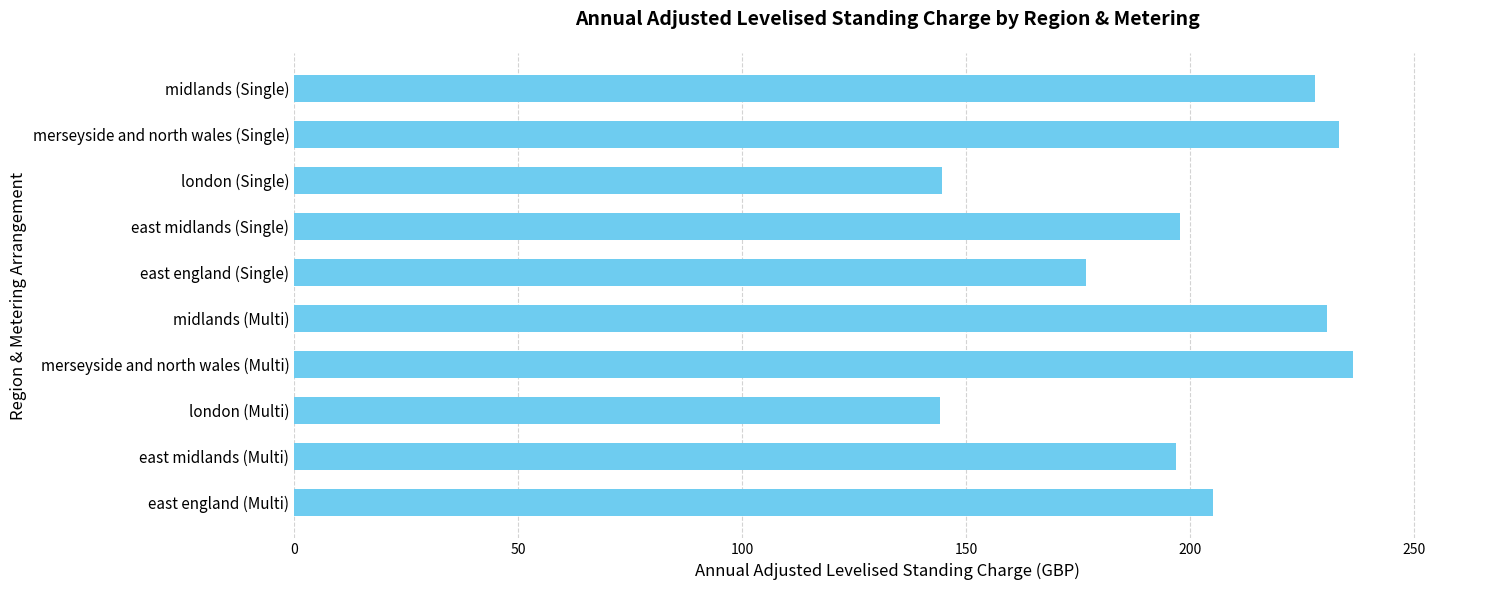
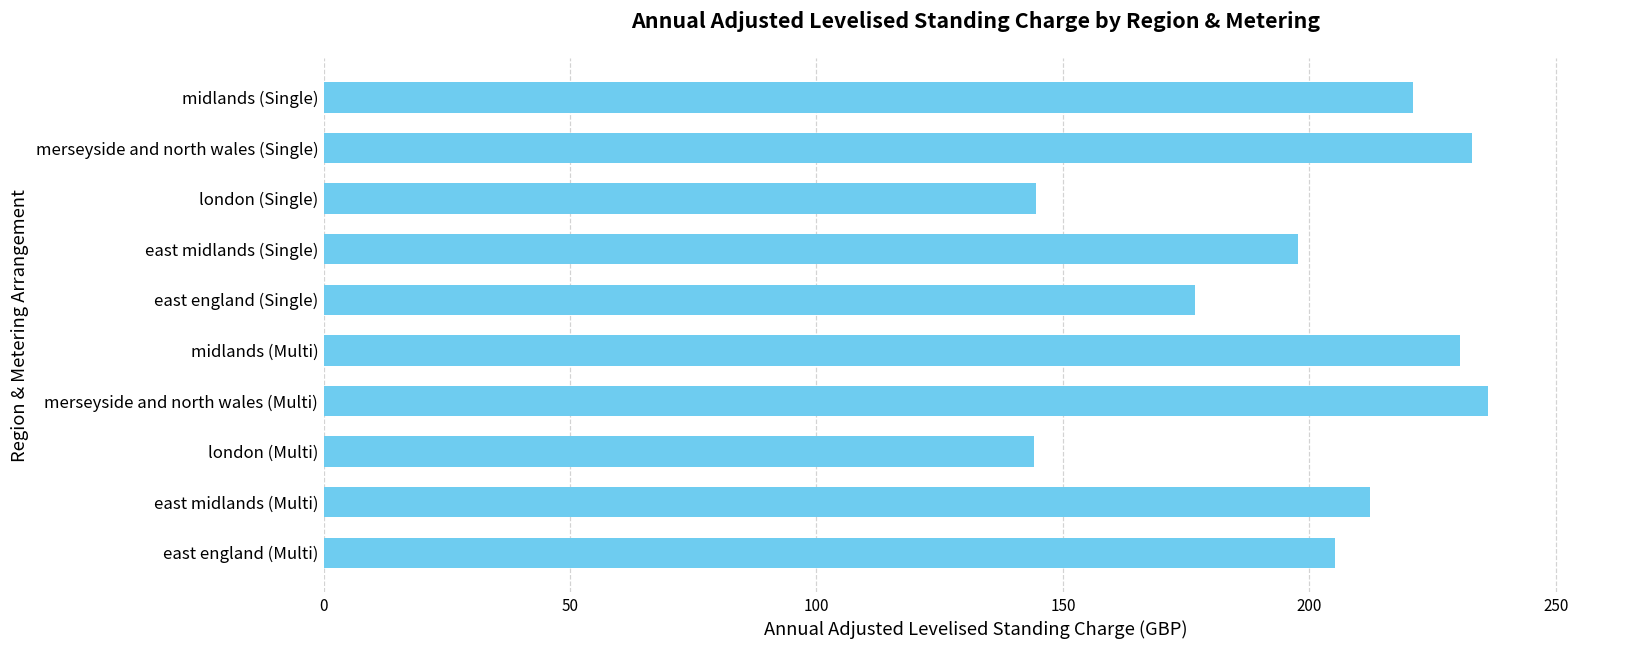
midlands (Single): 228 -> 221
east midlands (Multi): 197 -> 212
